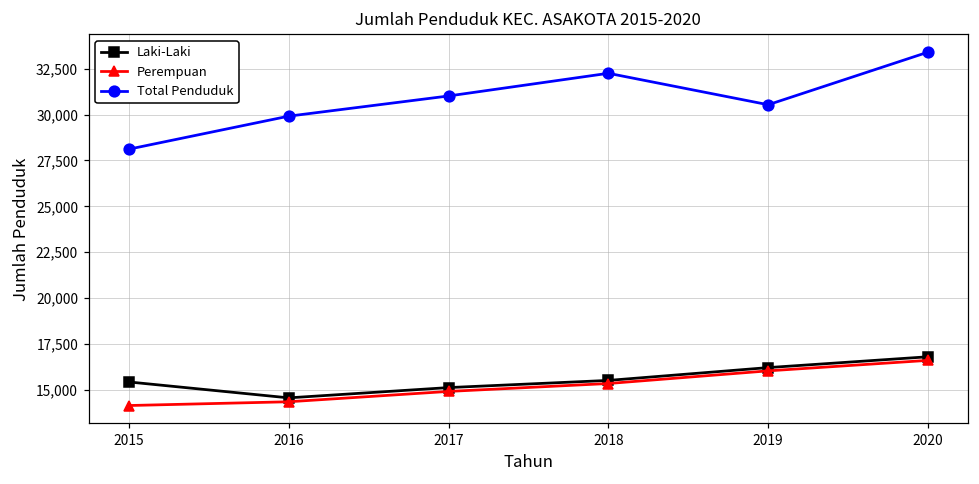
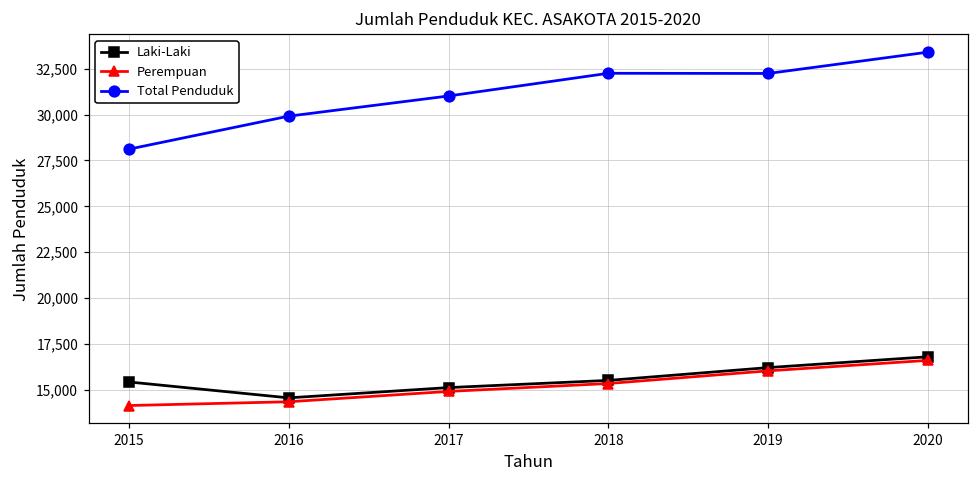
Total Penduduk, 2019: 30,500 -> 32,200
